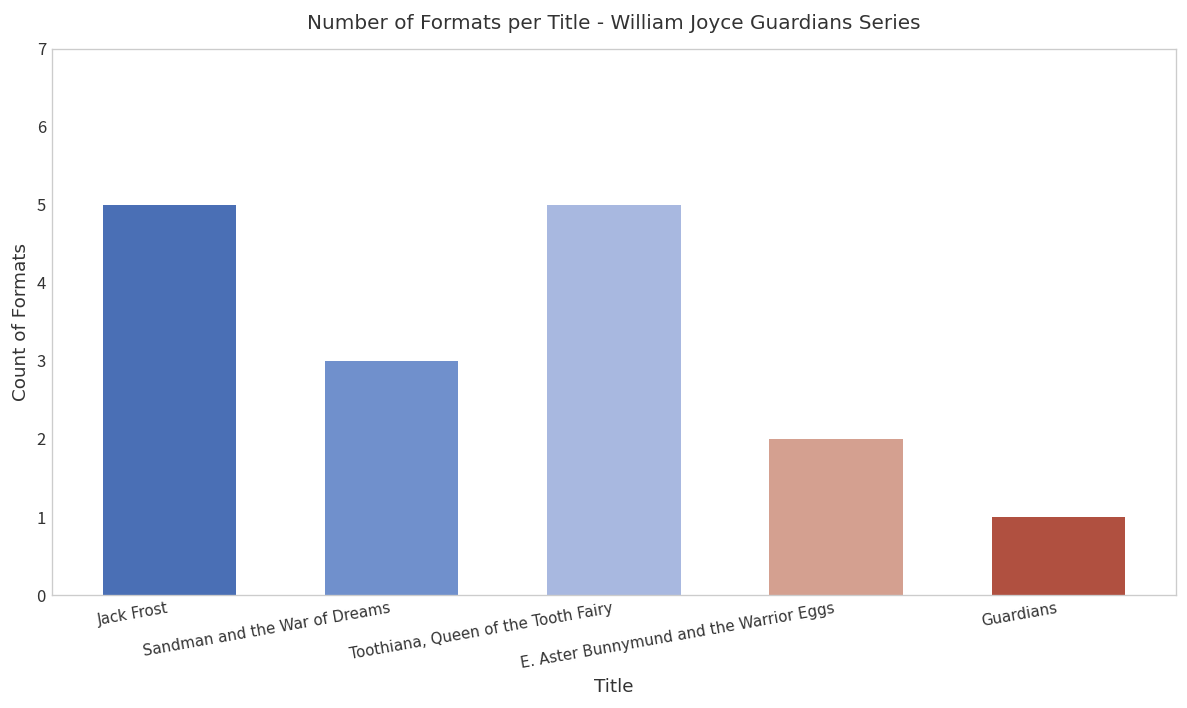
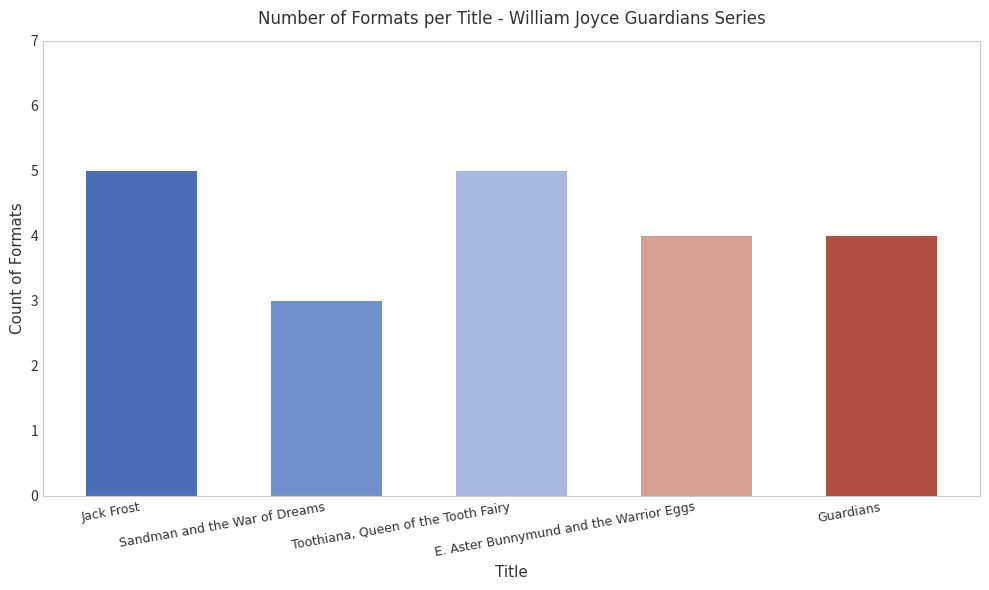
E. Aster Bunnymund and the Warrior Eggs: 2 -> 4
Guardians: 1 -> 4
